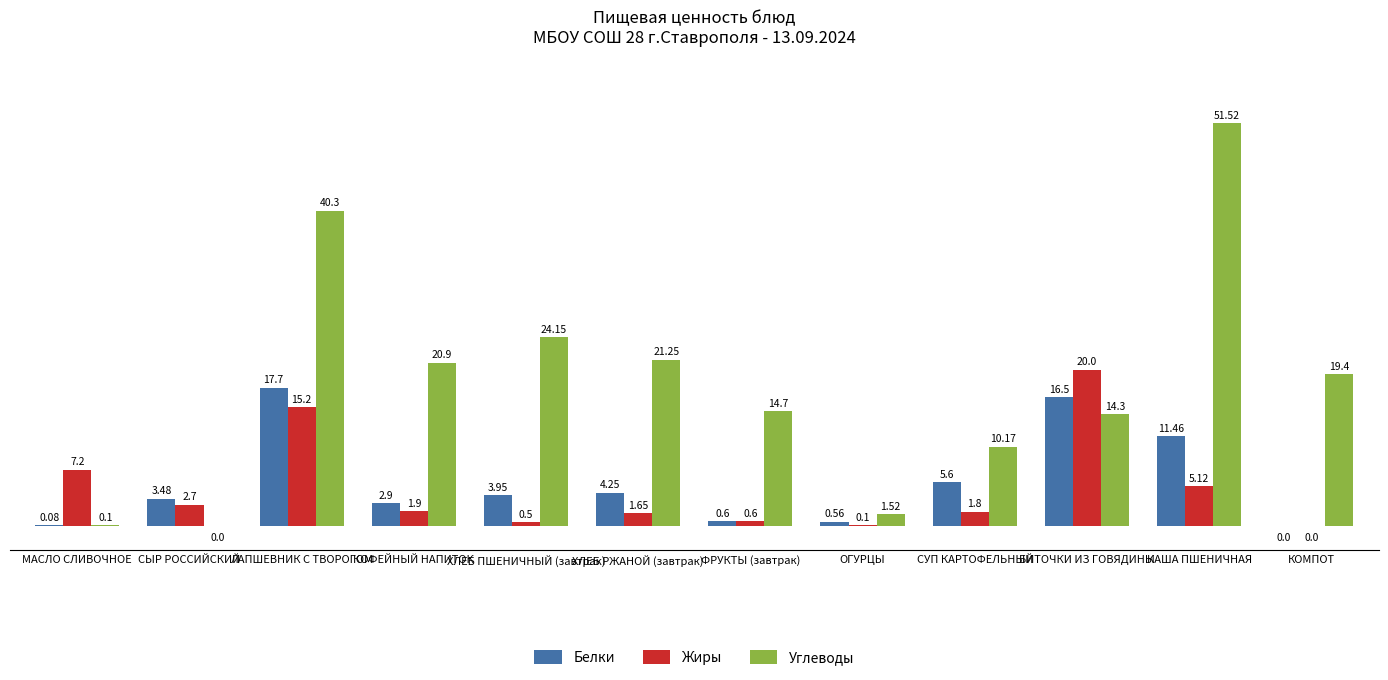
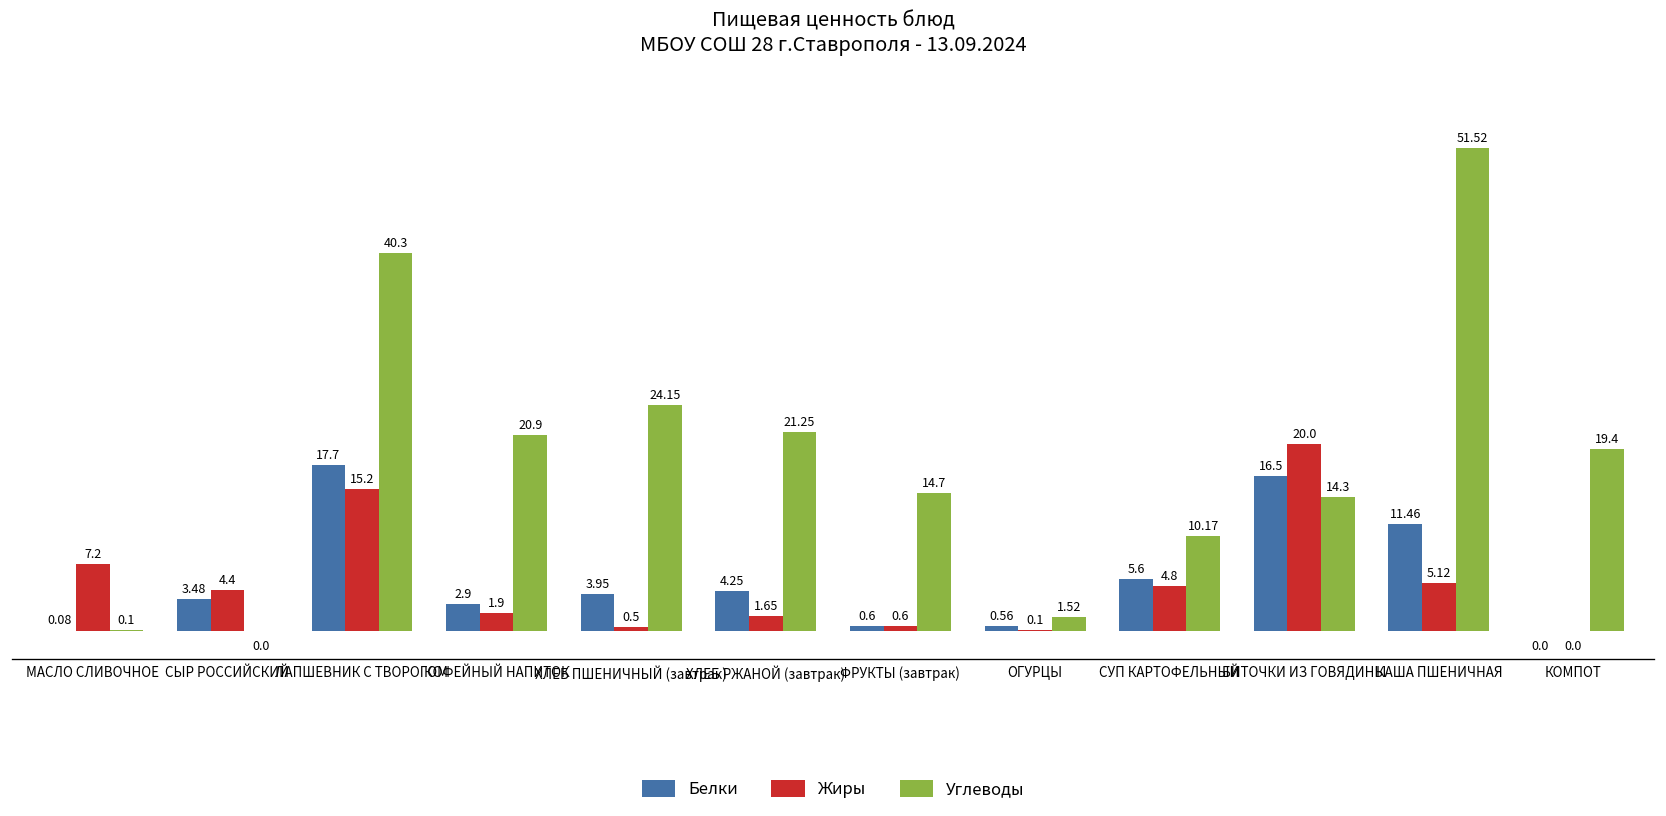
Жиры, СЫР РОССИЙСКИЙ: 2.7 -> 4.4
Жиры, СУП КАРТОФЕЛЬНЫЙ: 1.8 -> 4.8
